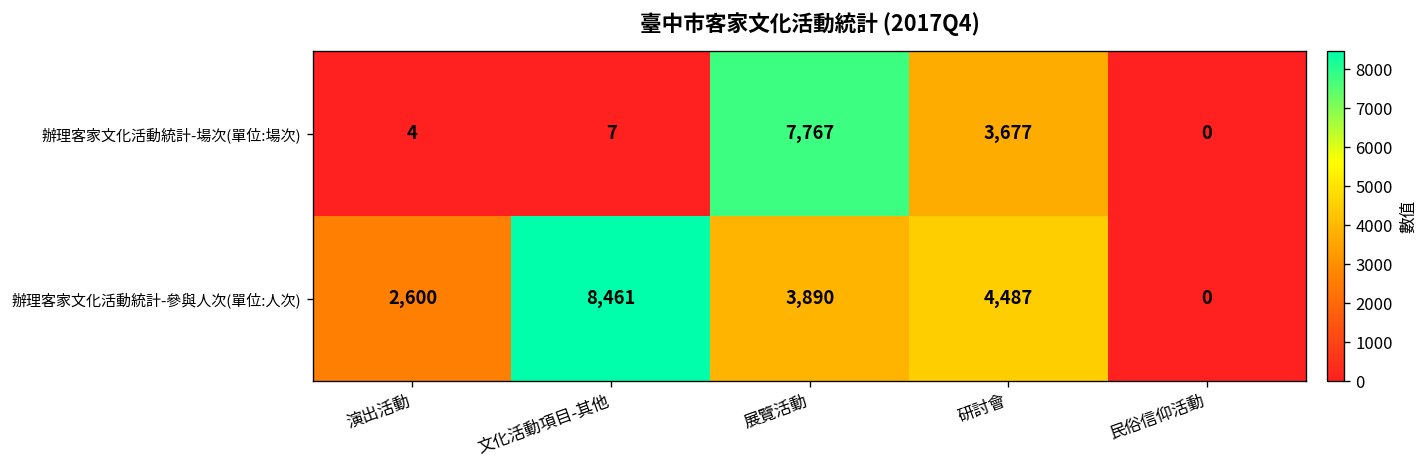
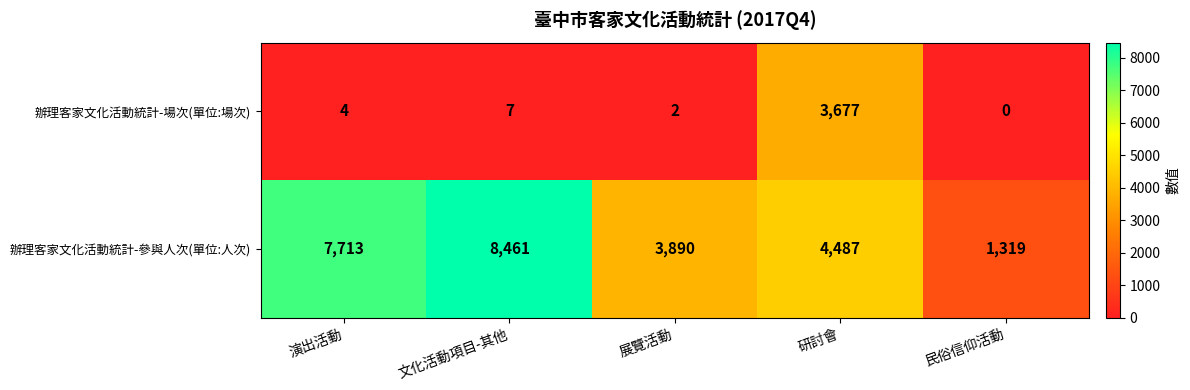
辦理客家文化活動統計-場次(單位:場次), 展覽活動: 7,767 -> 2
辦理客家文化活動統計-參與人次(單位:人次), 演出活動: 2,600 -> 7,713
辦理客家文化活動統計-參與人次(單位:人次), 民俗信仰活動: 0 -> 1,319
